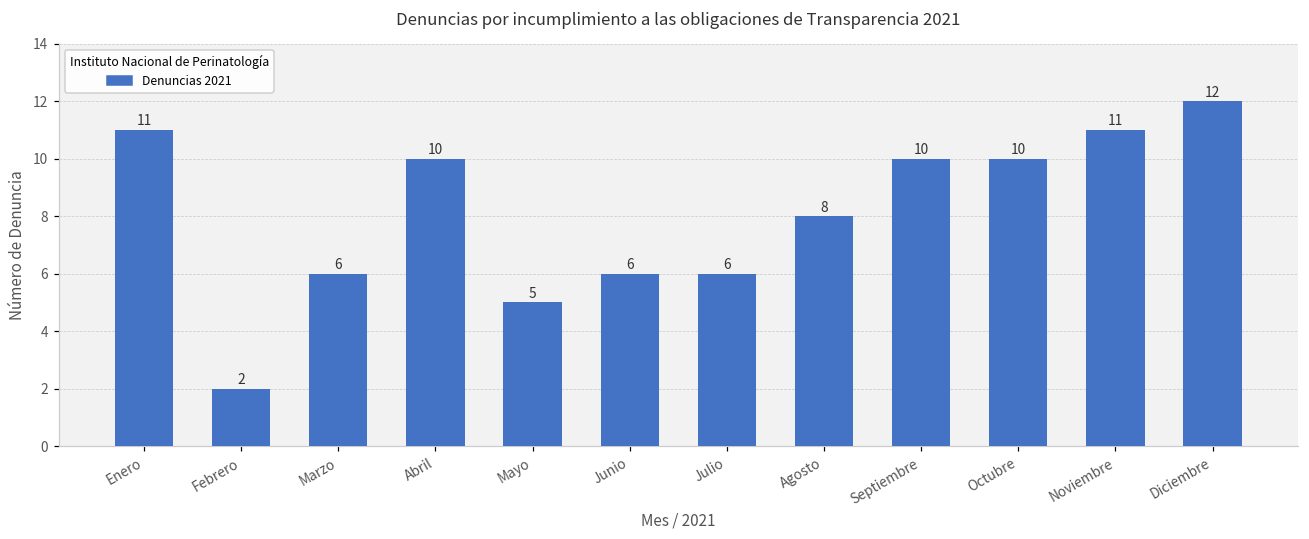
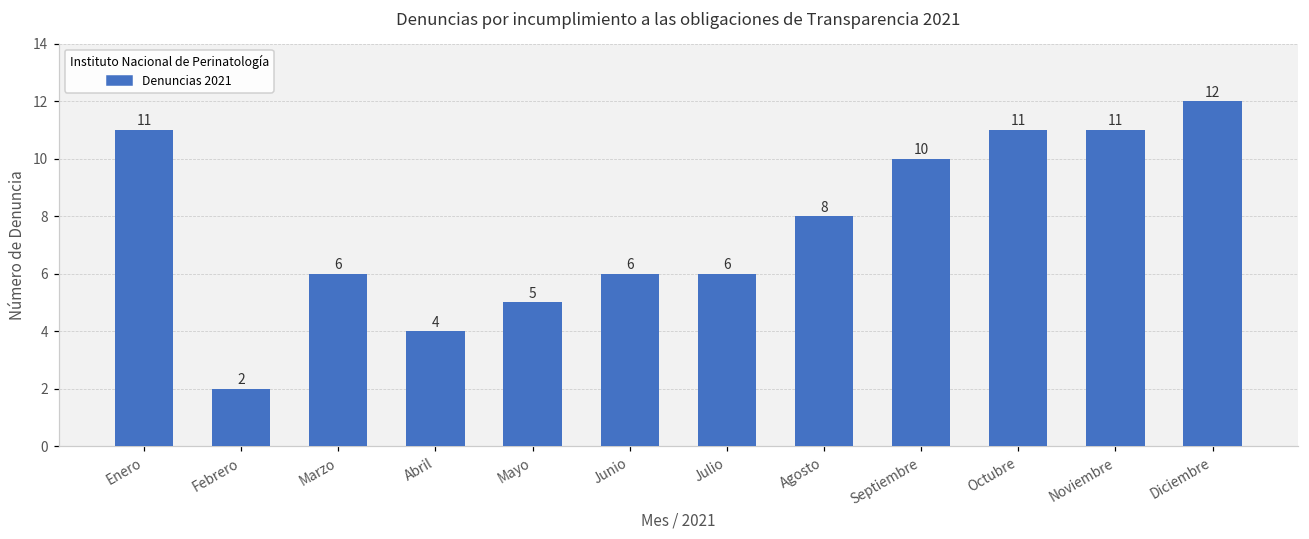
Abril: 10 -> 4
Octubre: 10 -> 11
